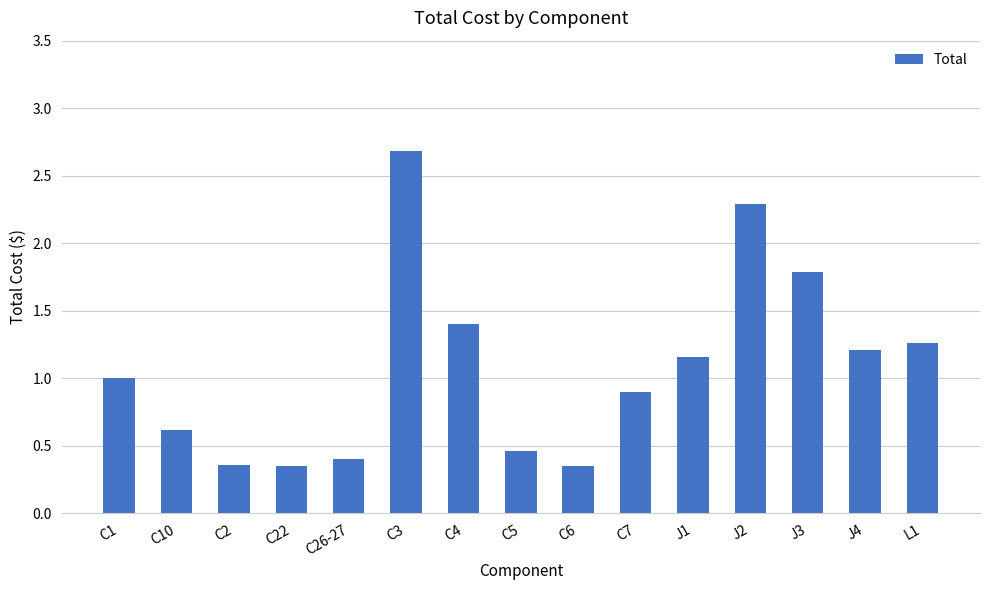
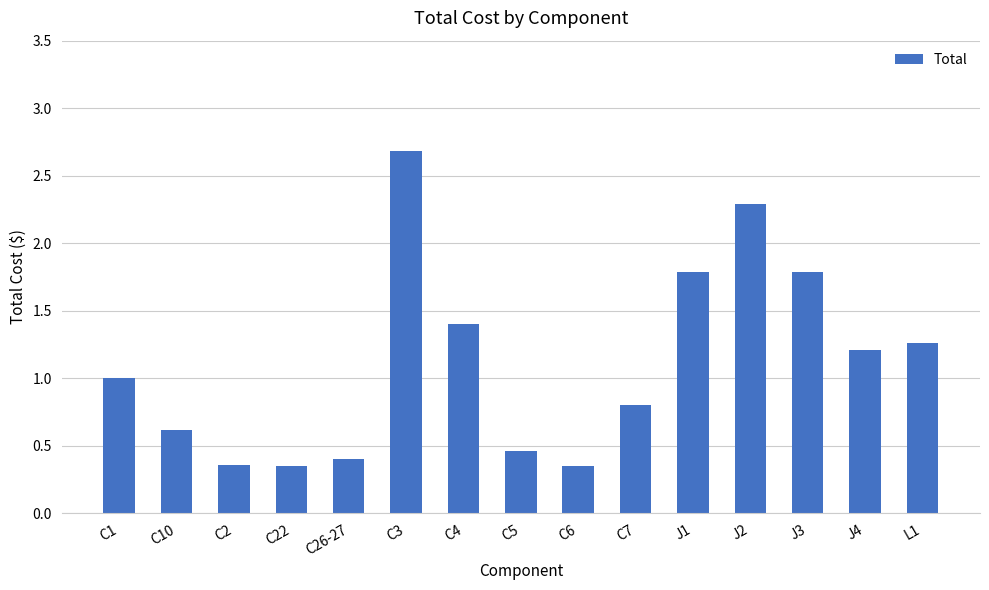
C7: 0.9 -> 0.8
J1: 1.16 -> 1.79
